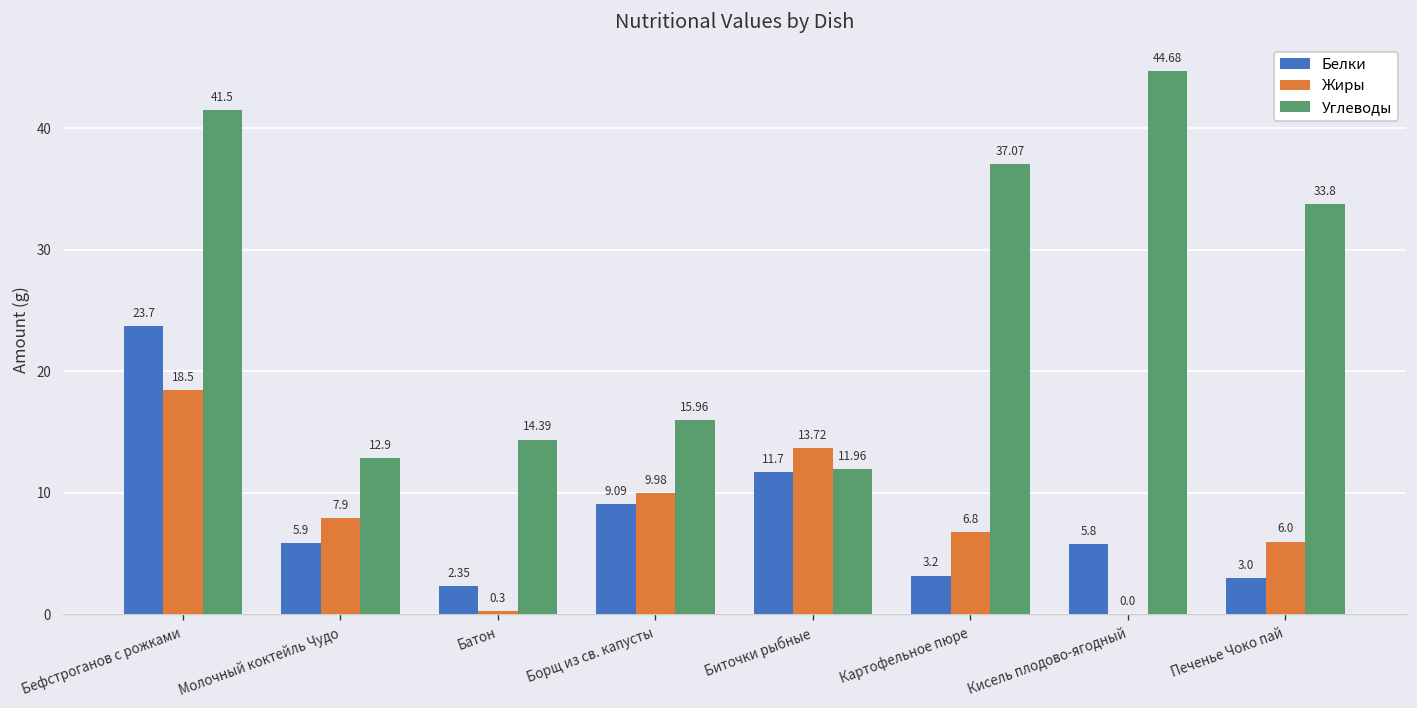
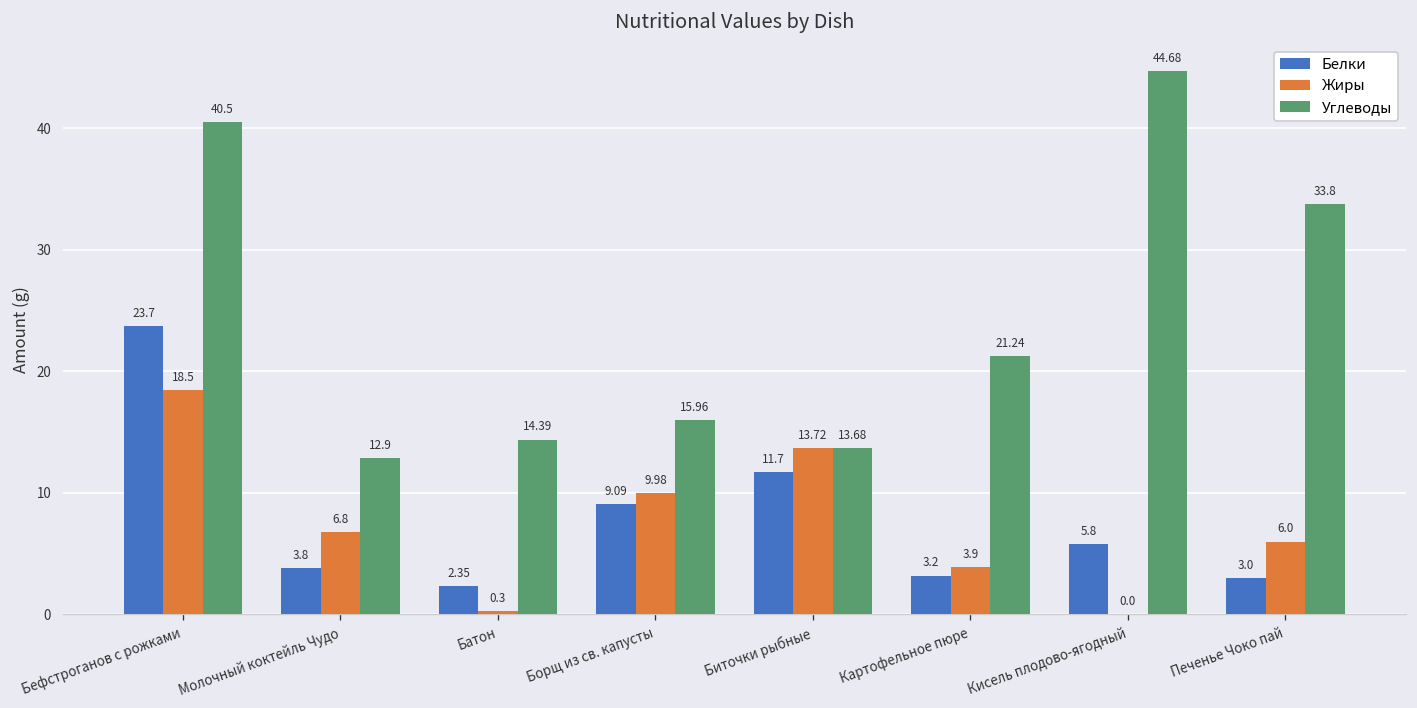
Углеводы, Бефстроганов с рожками: 41.5 -> 40.5
Белки, Молочный коктейль Чудо: 5.9 -> 3.8
Жиры, Молочный коктейль Чудо: 7.9 -> 6.8
Углеводы, Биточки рыбные: 11.96 -> 13.68
Жиры, Картофельное пюре: 6.8 -> 3.9
Углеводы, Картофельное пюре: 37.07 -> 21.24
